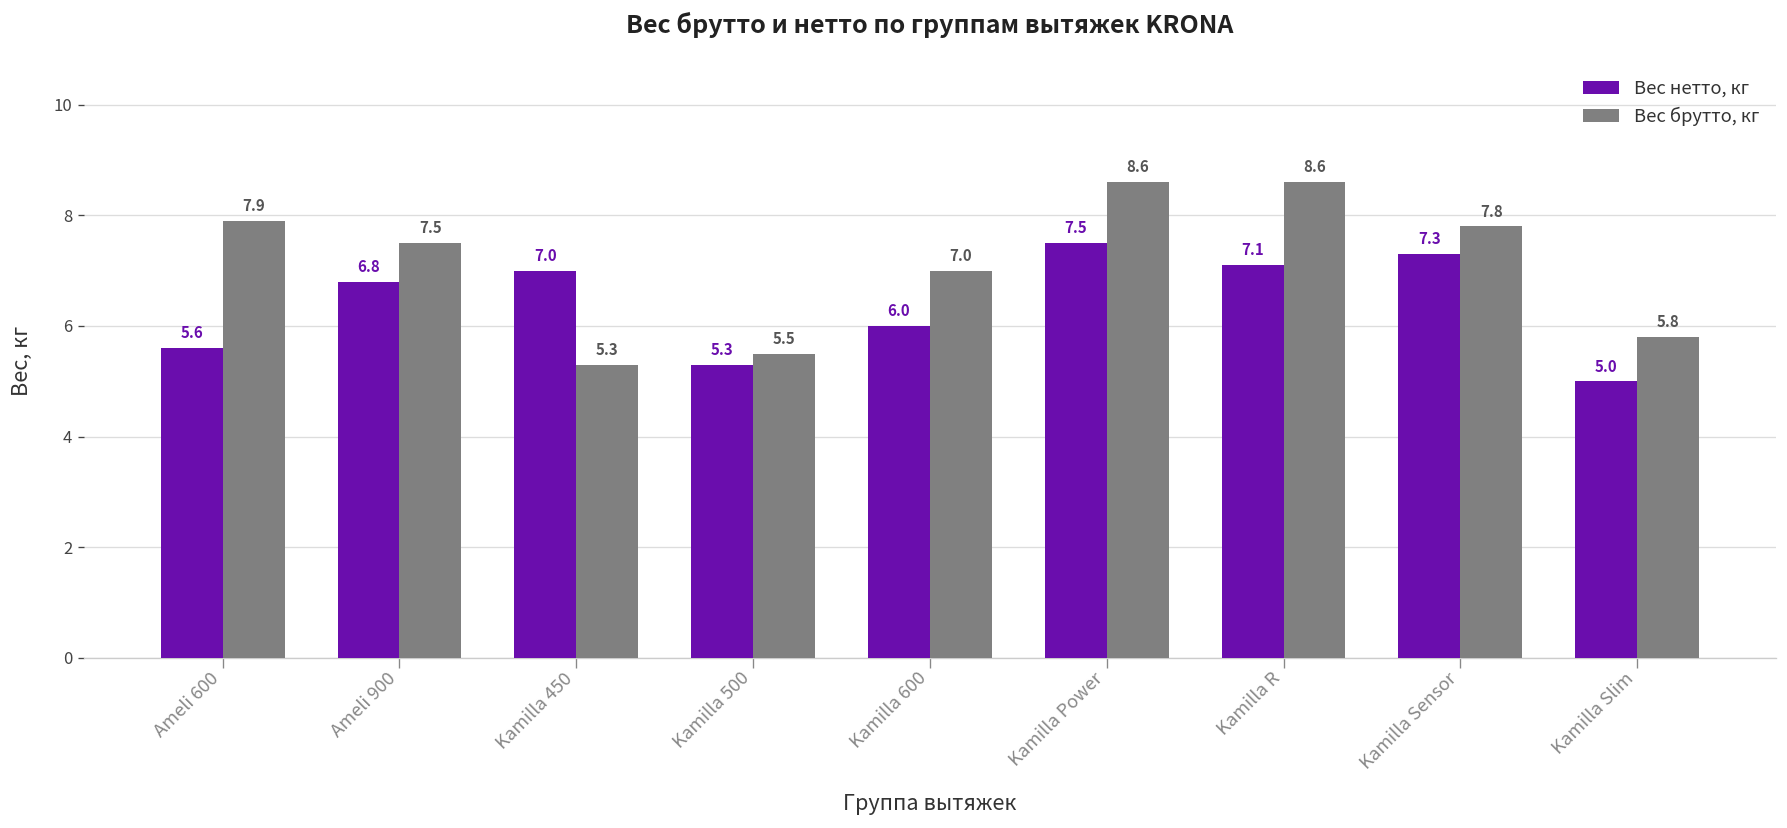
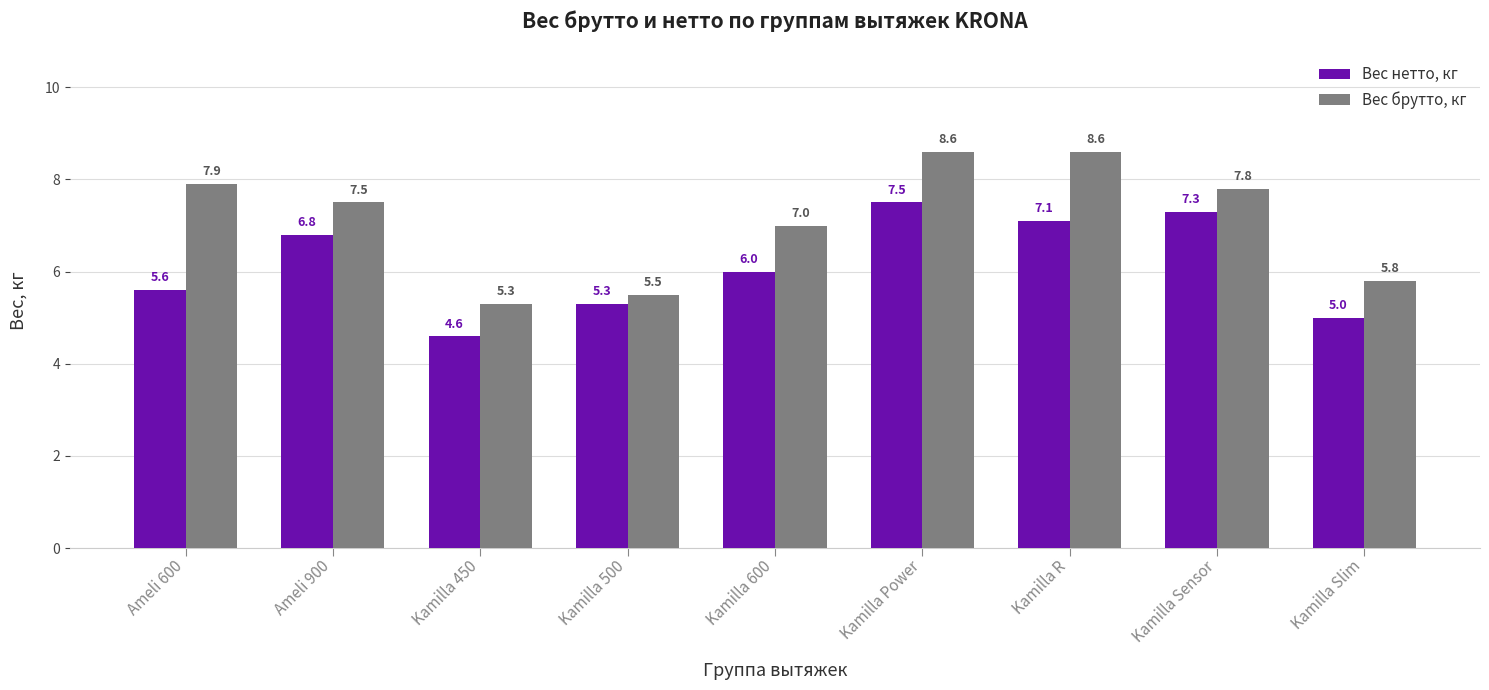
Вес нетто, кг, Kamilla 450: 7.0 -> 4.6
